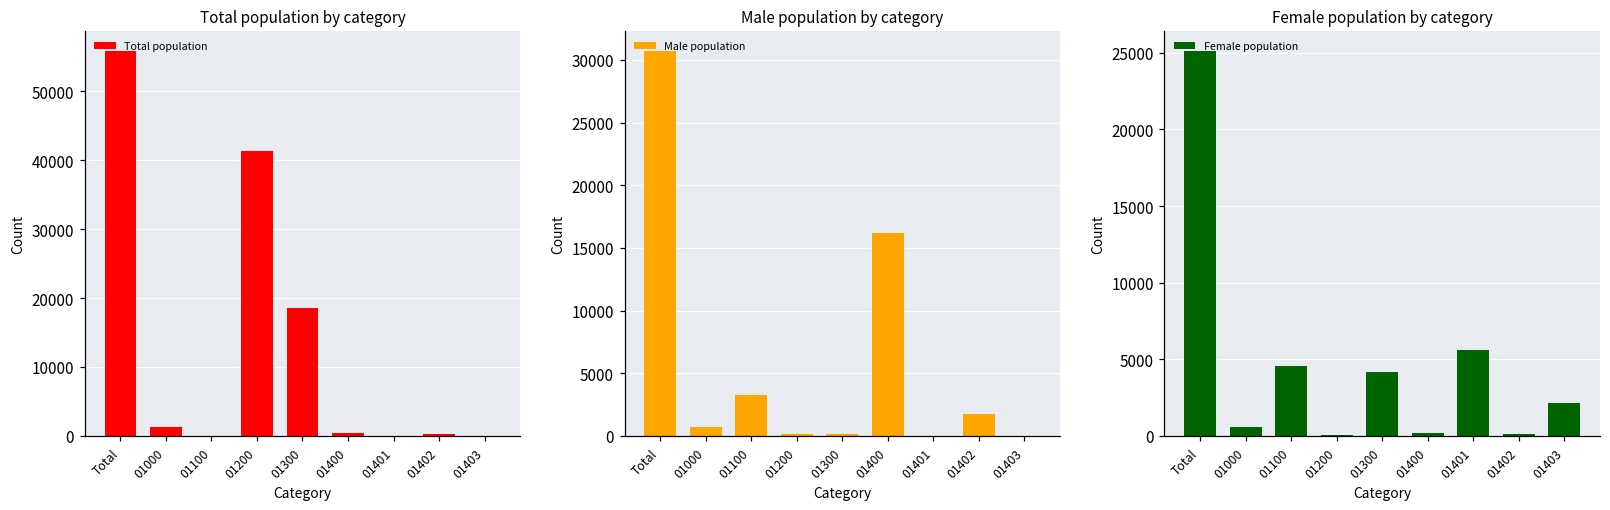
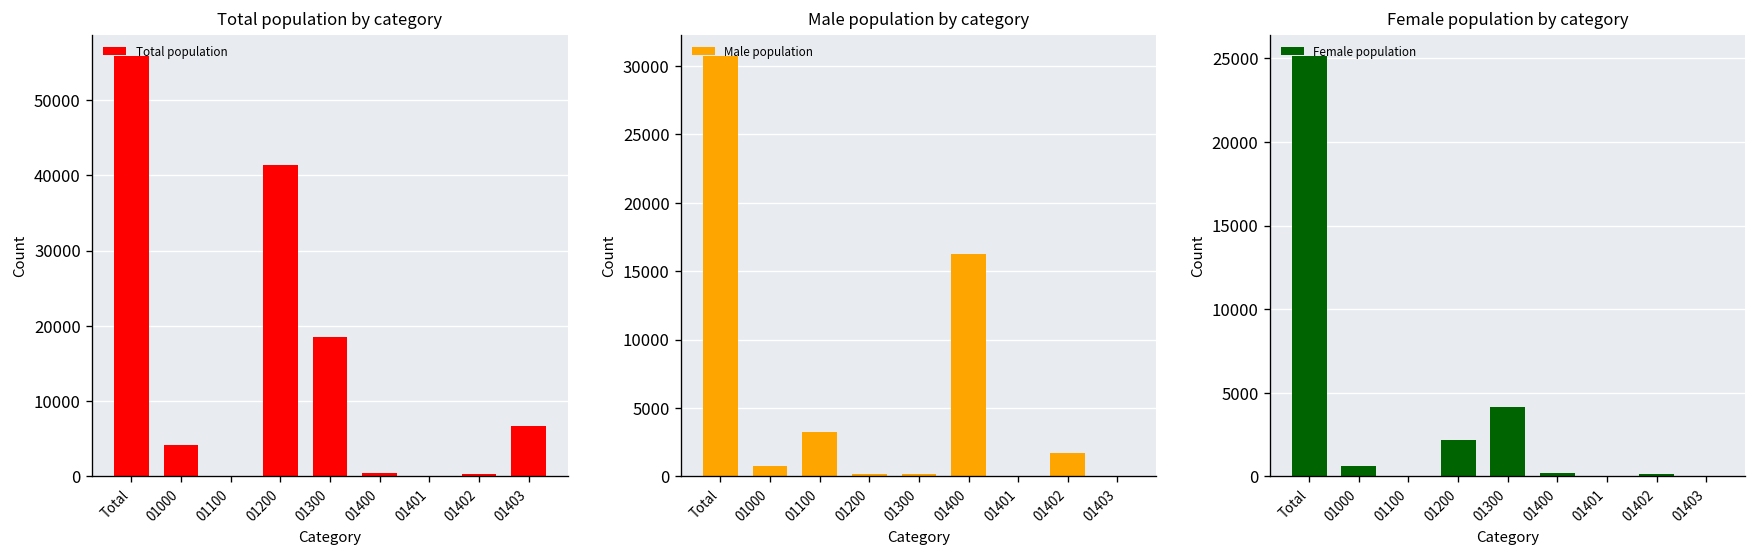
Total population by category, 01000: 1000 -> 4000
Total population by category, 01403: 0 -> 7000
Female population by category, 01100: 4600 -> 0
Female population by category, 01200: 100 -> 2200
Female population by category, 01401: 5600 -> 0
Female population by category, 01403: 2100 -> 0
